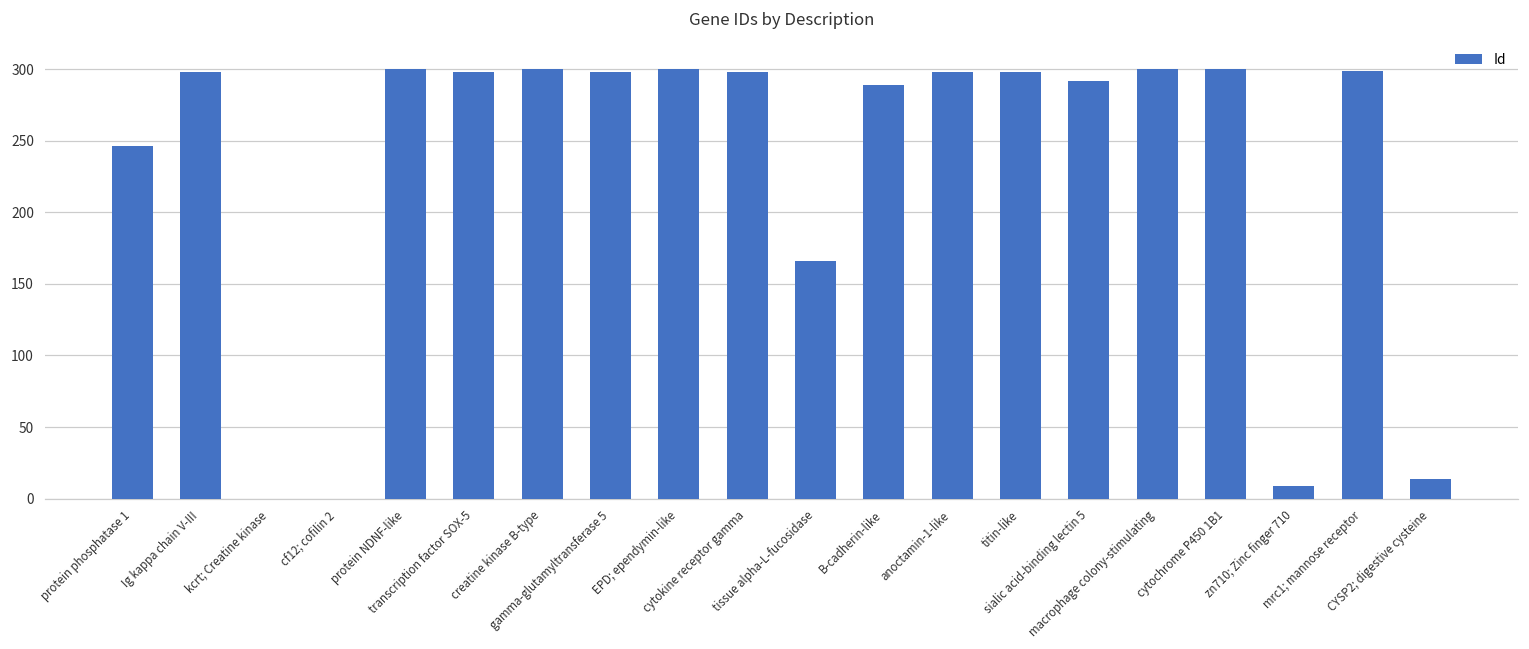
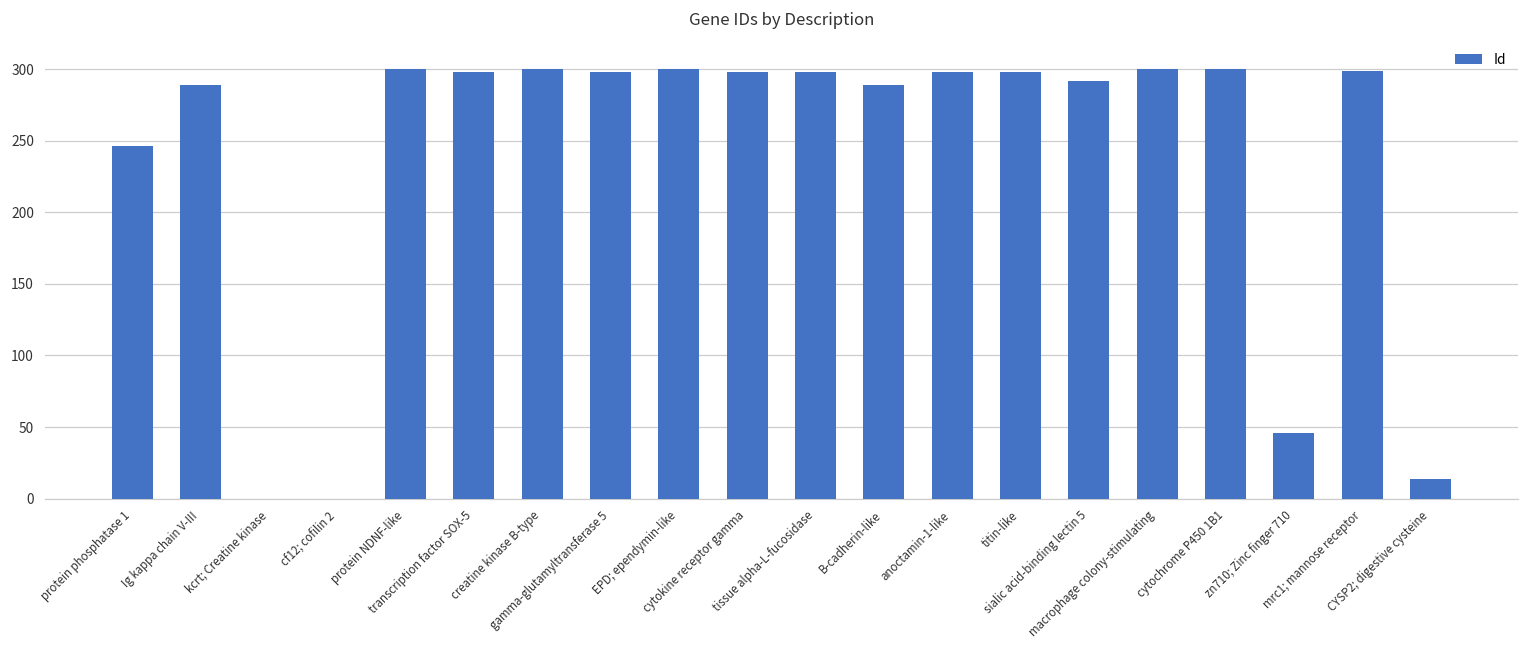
Ig kappa chain V-III: 298 -> 289
tissue alpha-L-fucosidase: 166 -> 298
zn710; Zinc finger 710: 9 -> 46
